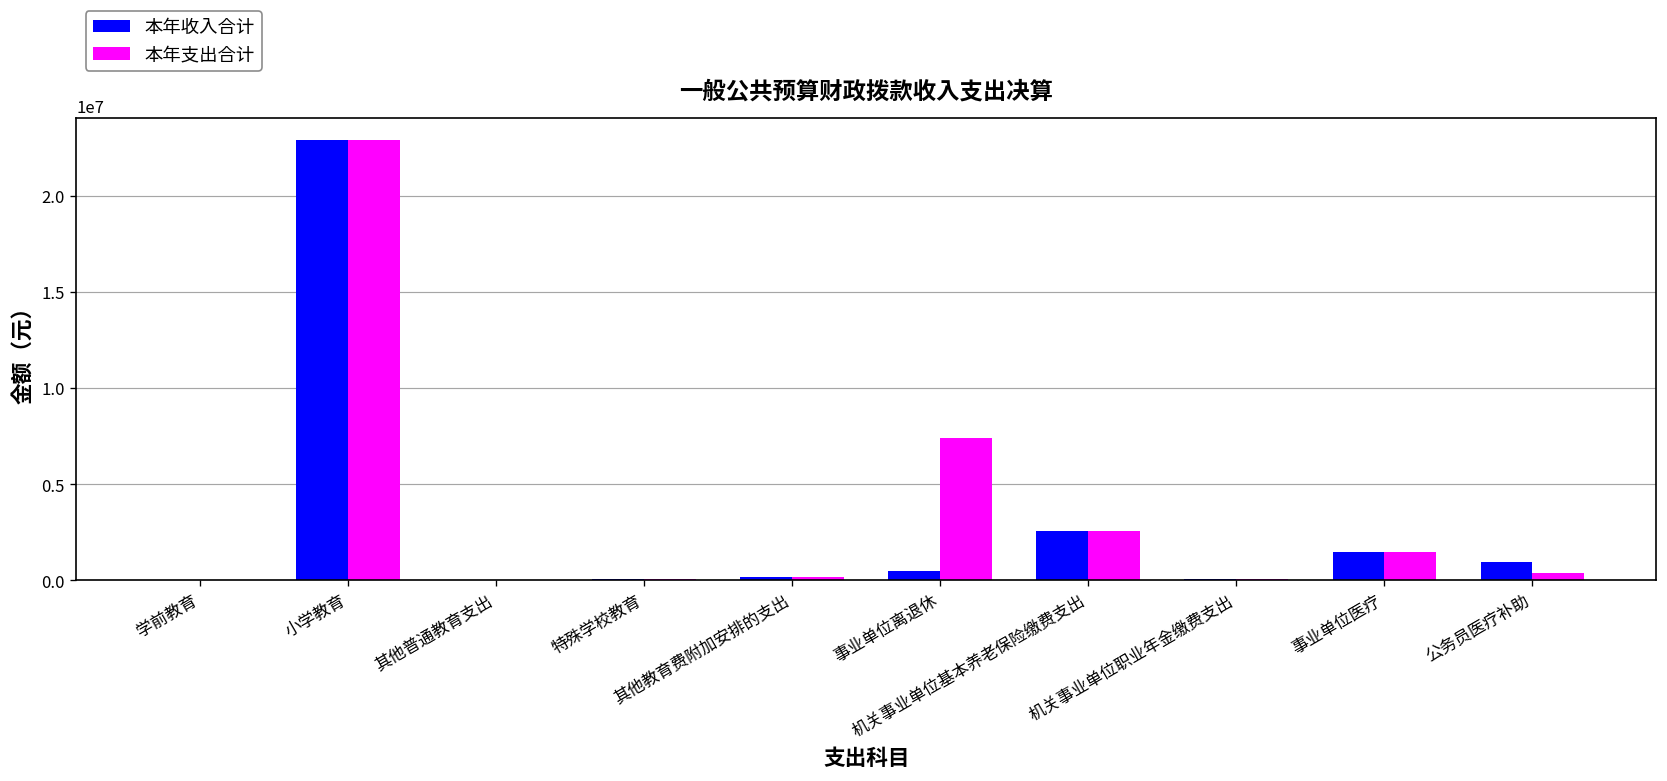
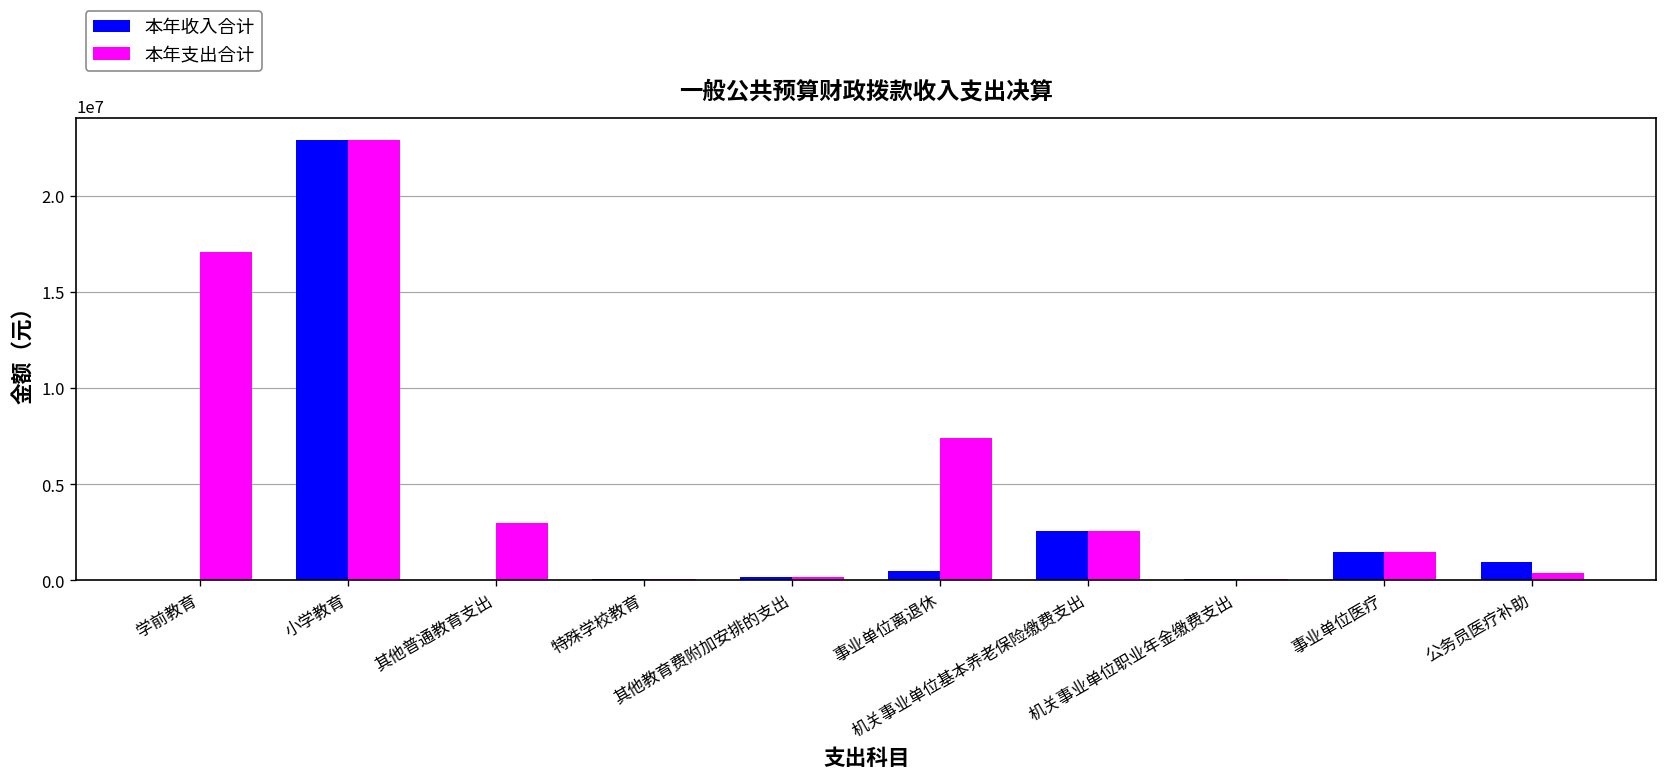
本年支出合计, 学前教育: 0 -> 17100000
本年支出合计, 其他普通教育支出: 0 -> 3000000
